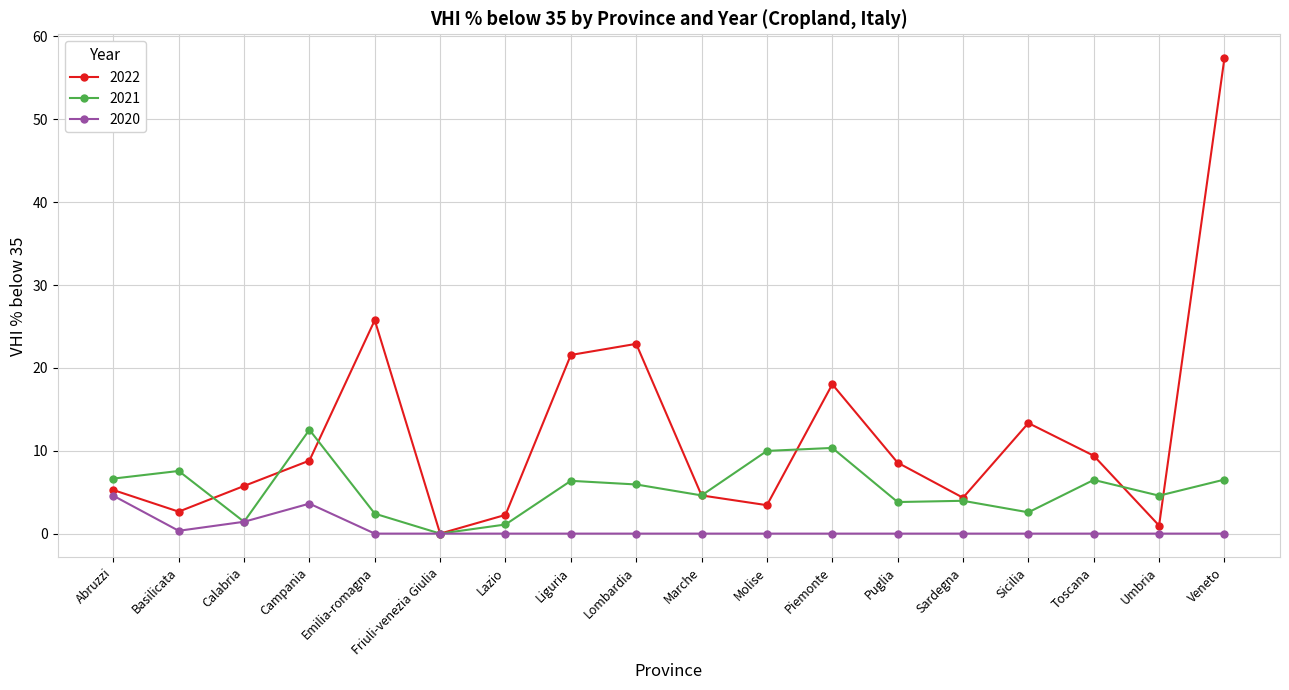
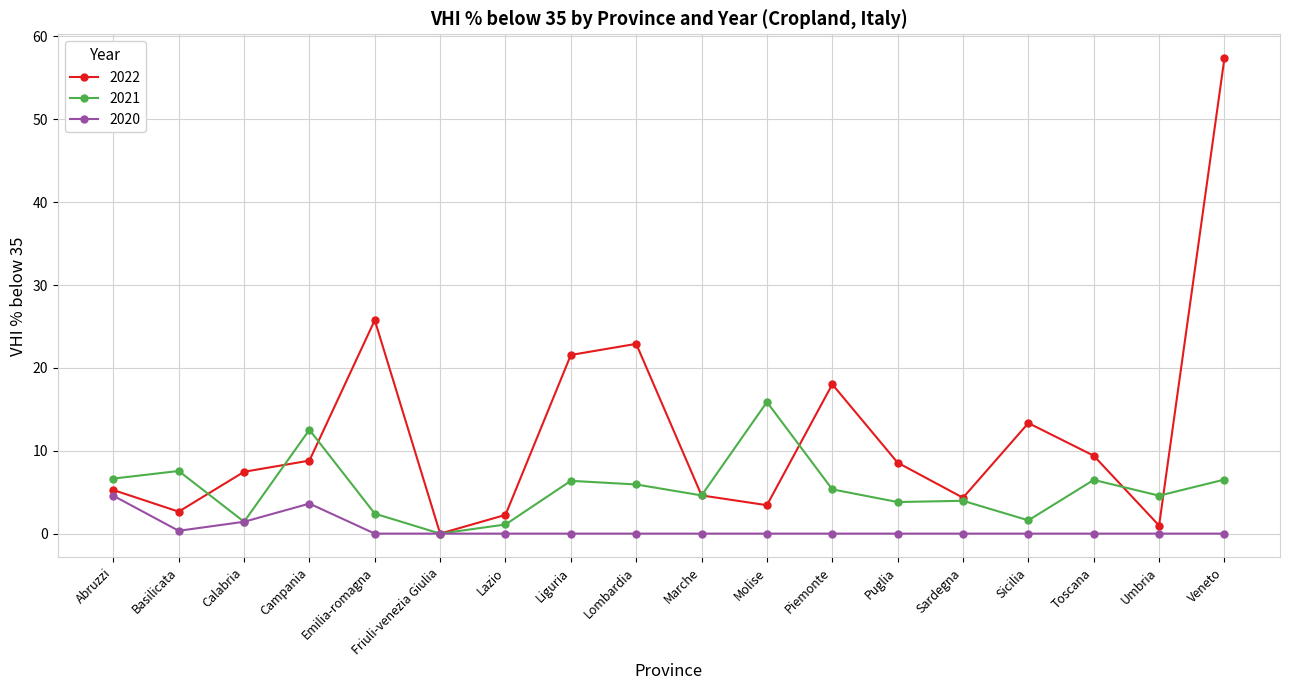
2022, Calabria: 6 -> 7
2021, Molise: 10 -> 16
2021, Piemonte: 10 -> 5
2021, Sicilia: 3 -> 2
